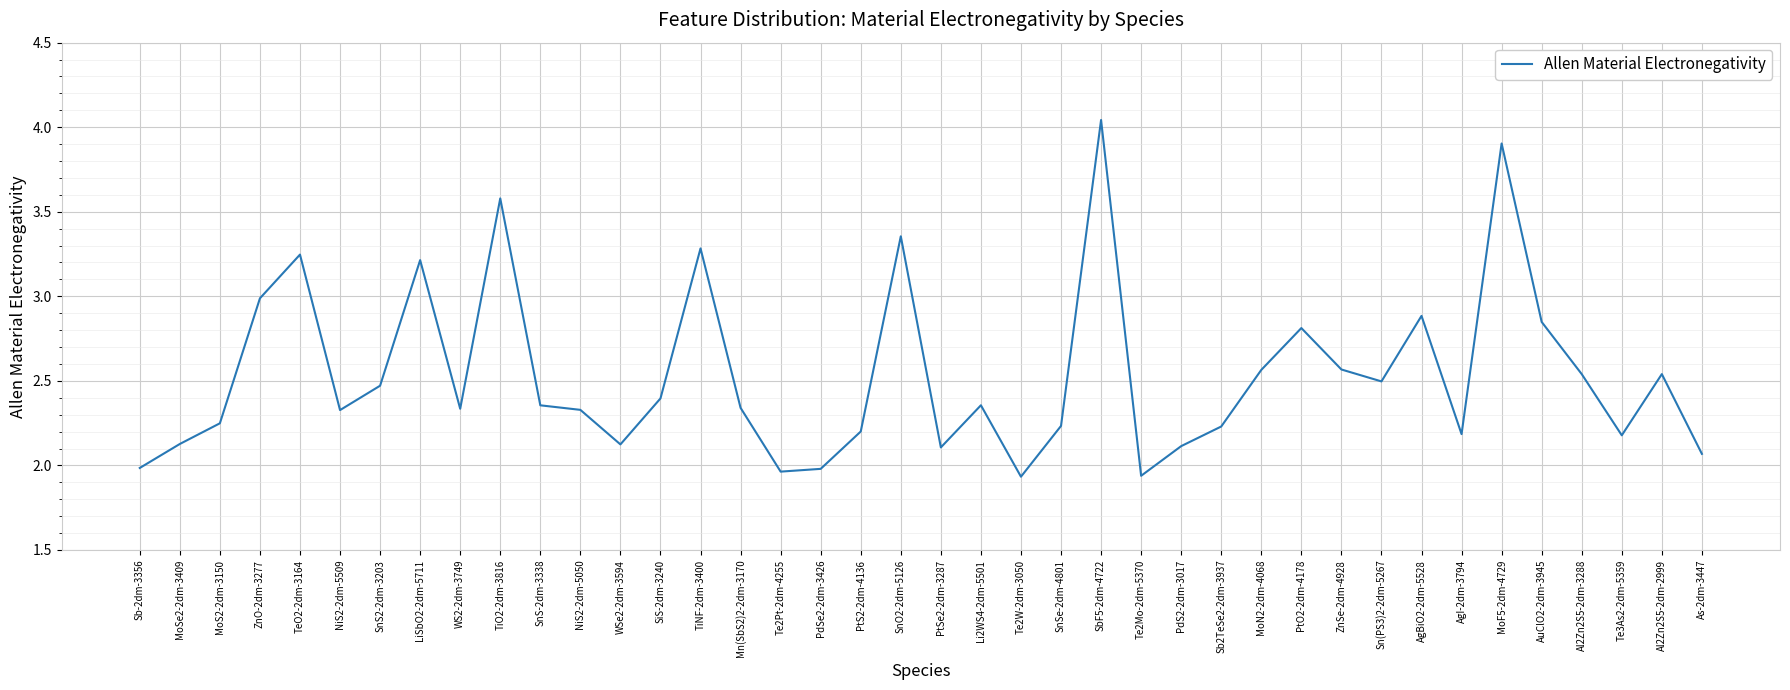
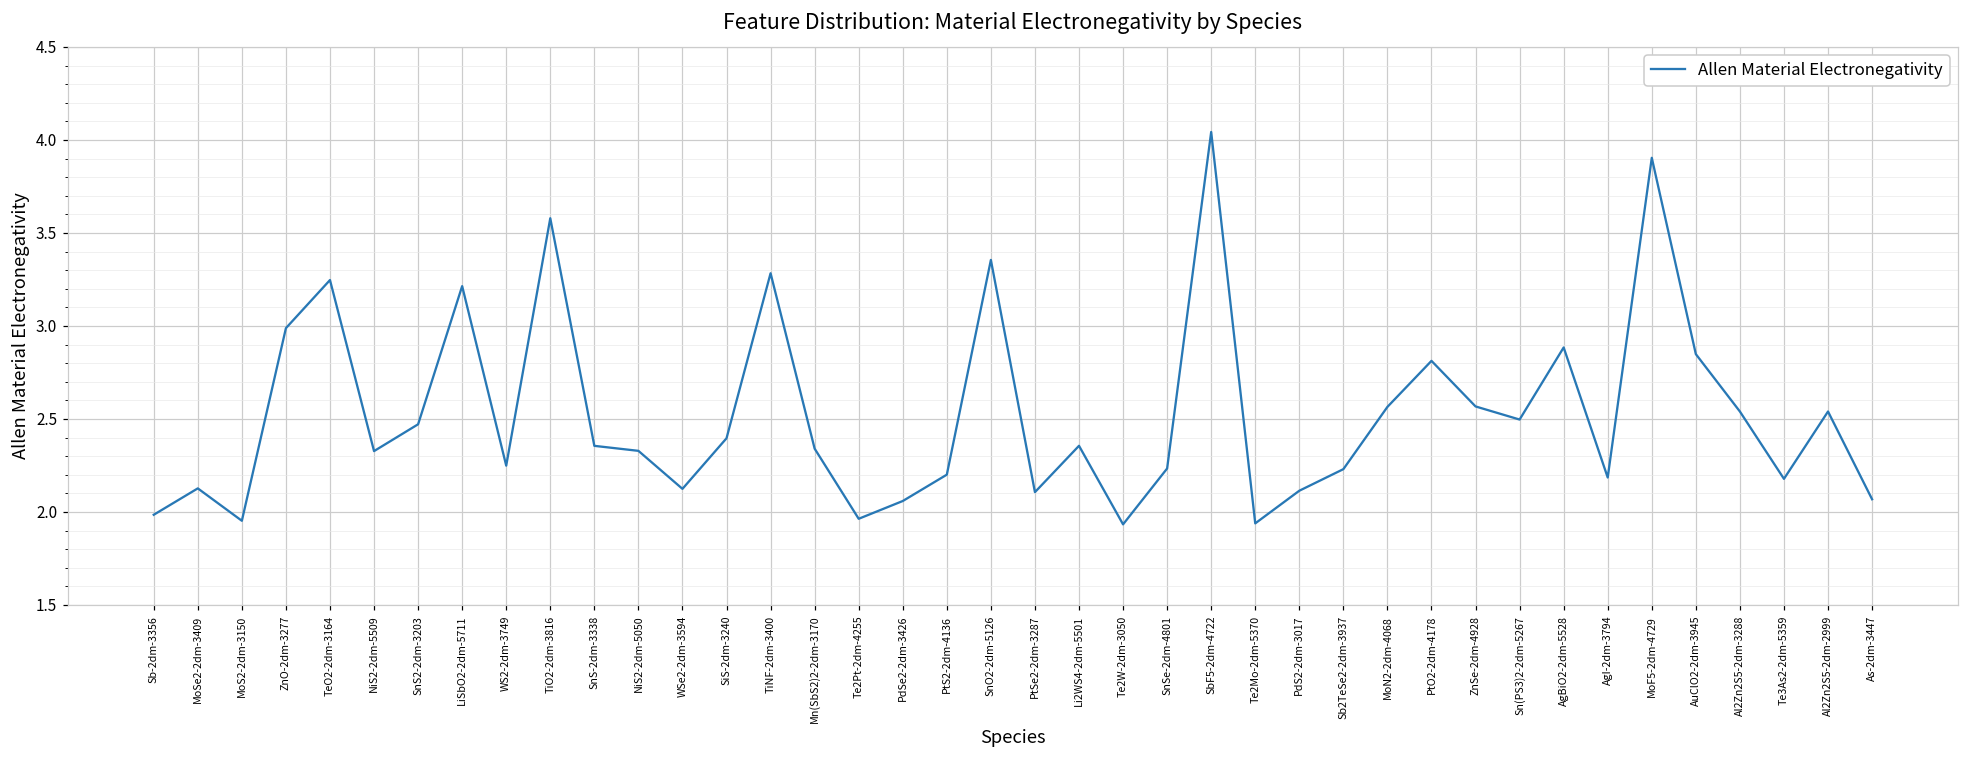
MoS2-2dm-3150: 2.25 -> 1.95
WS2-2dm-3749: 2.34 -> 2.25
PdSe2-2dm-3426: 1.98 -> 2.06
